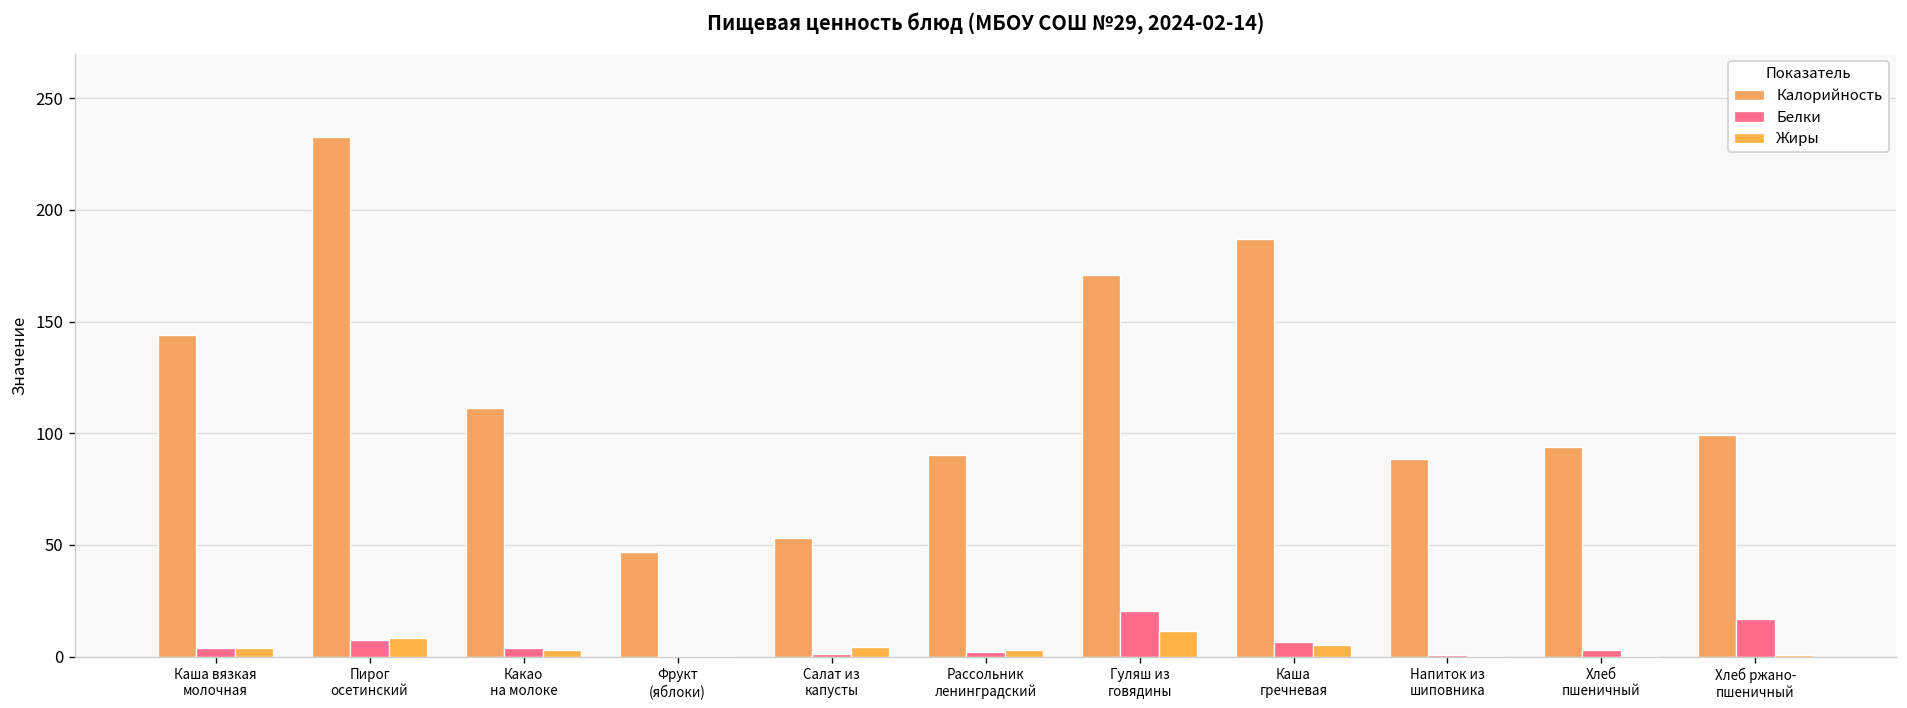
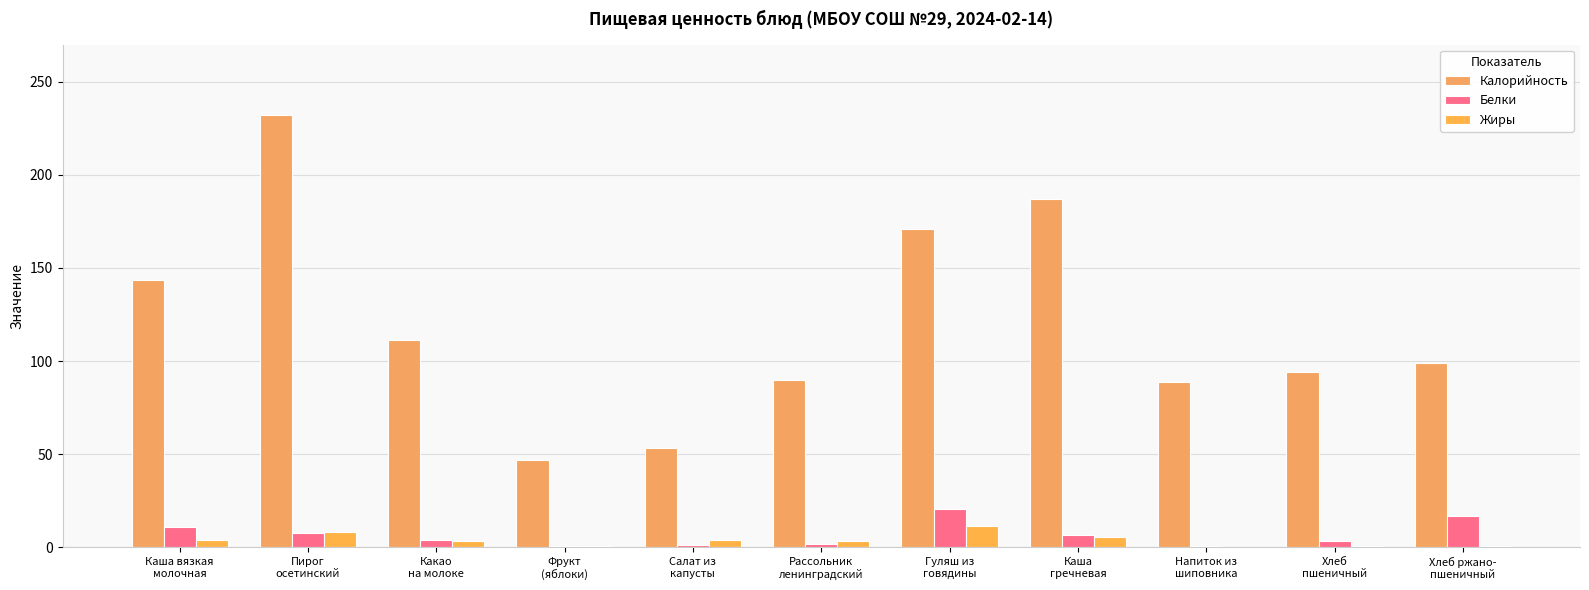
Белки, Каша вязкая молочная: 4 -> 11
